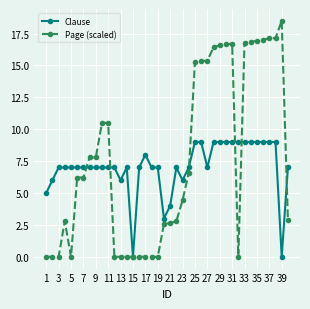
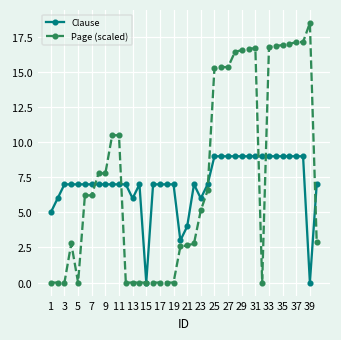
Clause, 17: 8 -> 7
Page (scaled), 23: 4.4 -> 5.1
Clause, 27: 7 -> 9
